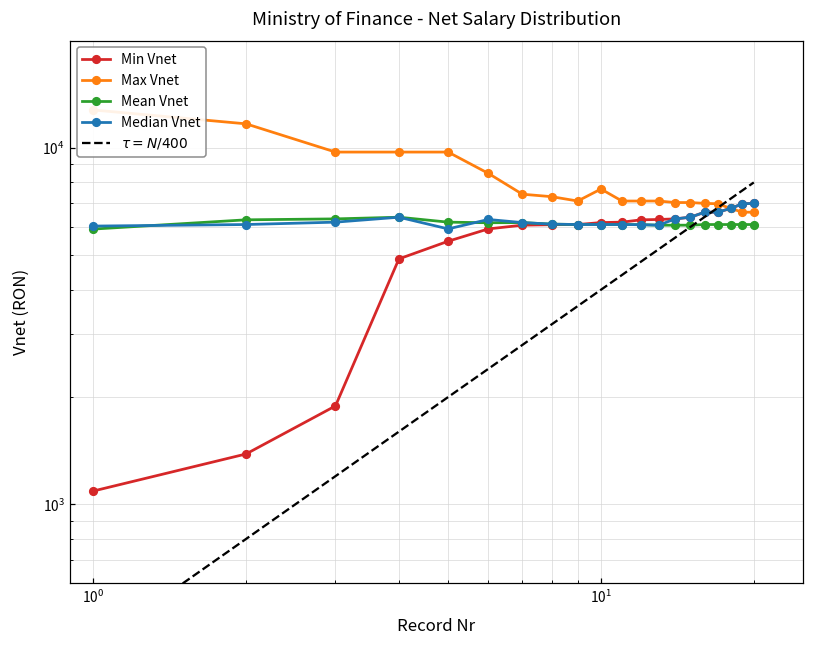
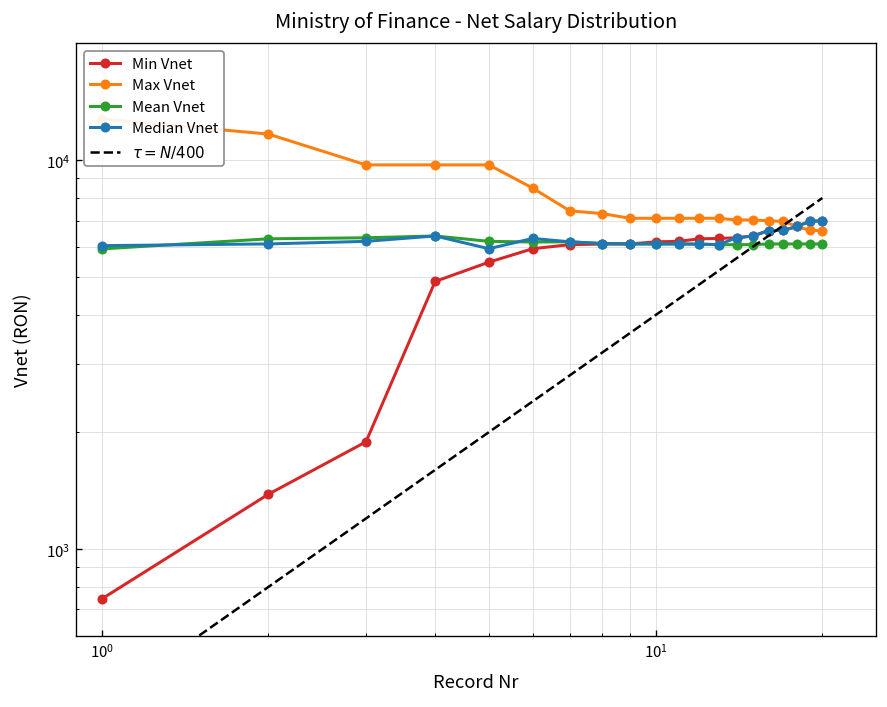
Min Vnet, 10^0: 1090 -> 750
Max Vnet, 10^1: 7700 -> 7100
